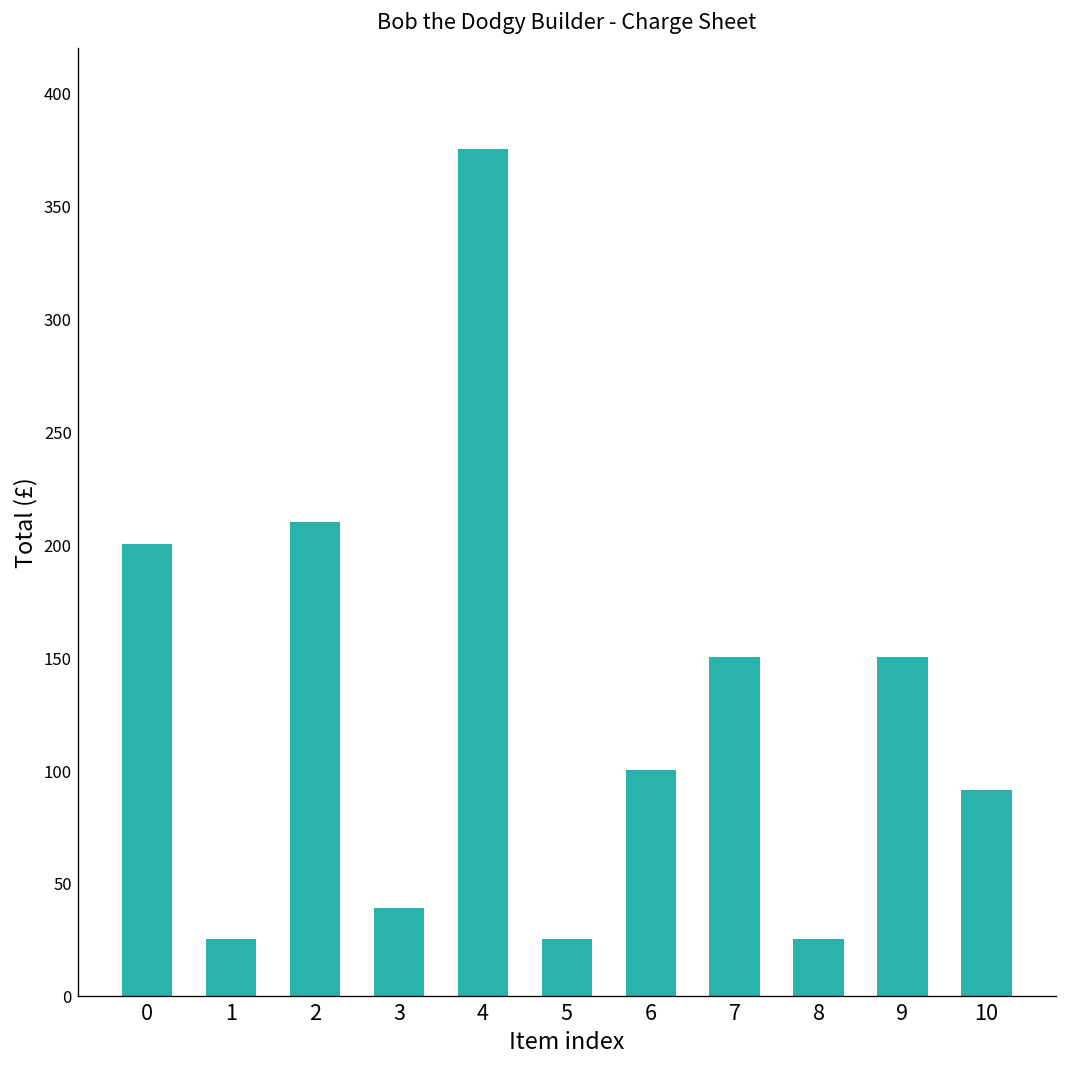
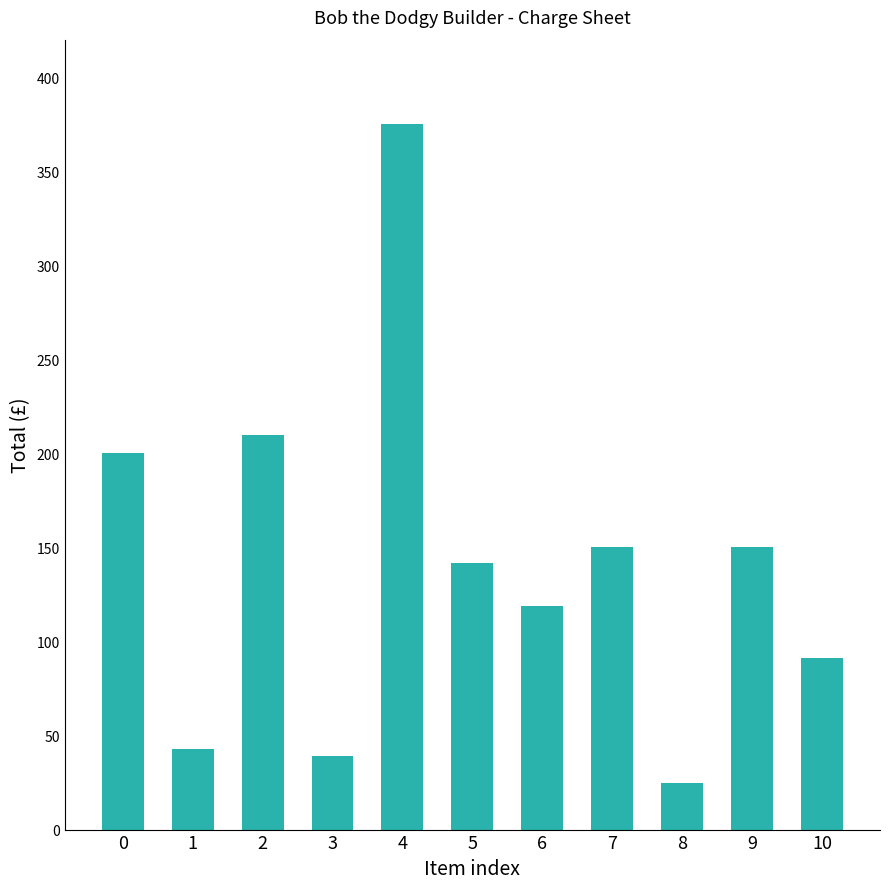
1: 25 -> 43
5: 25 -> 142
6: 100 -> 119
